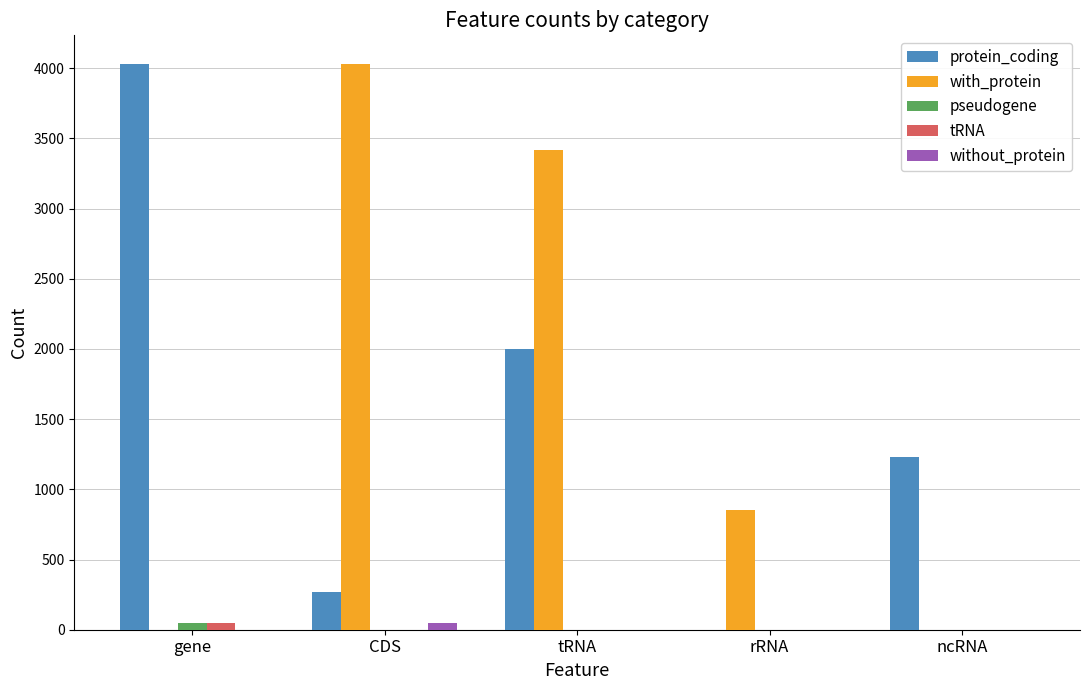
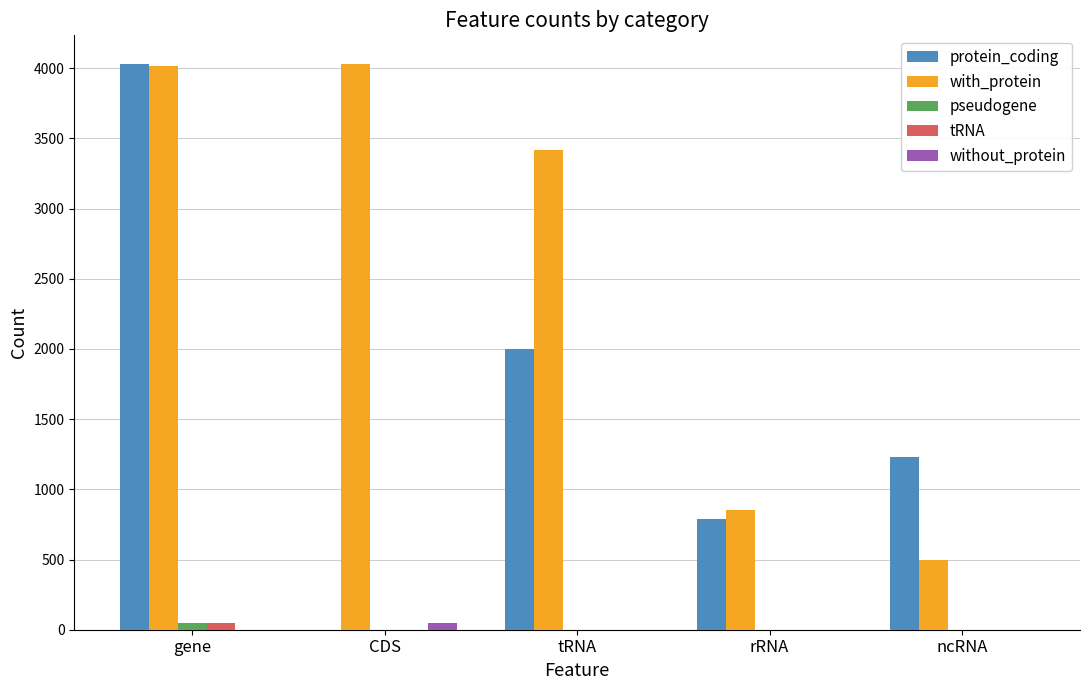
with_protein, gene: 0 -> 4010
protein_coding, CDS: 270 -> 0
protein_coding, rRNA: 0 -> 790
with_protein, ncRNA: 0 -> 490
